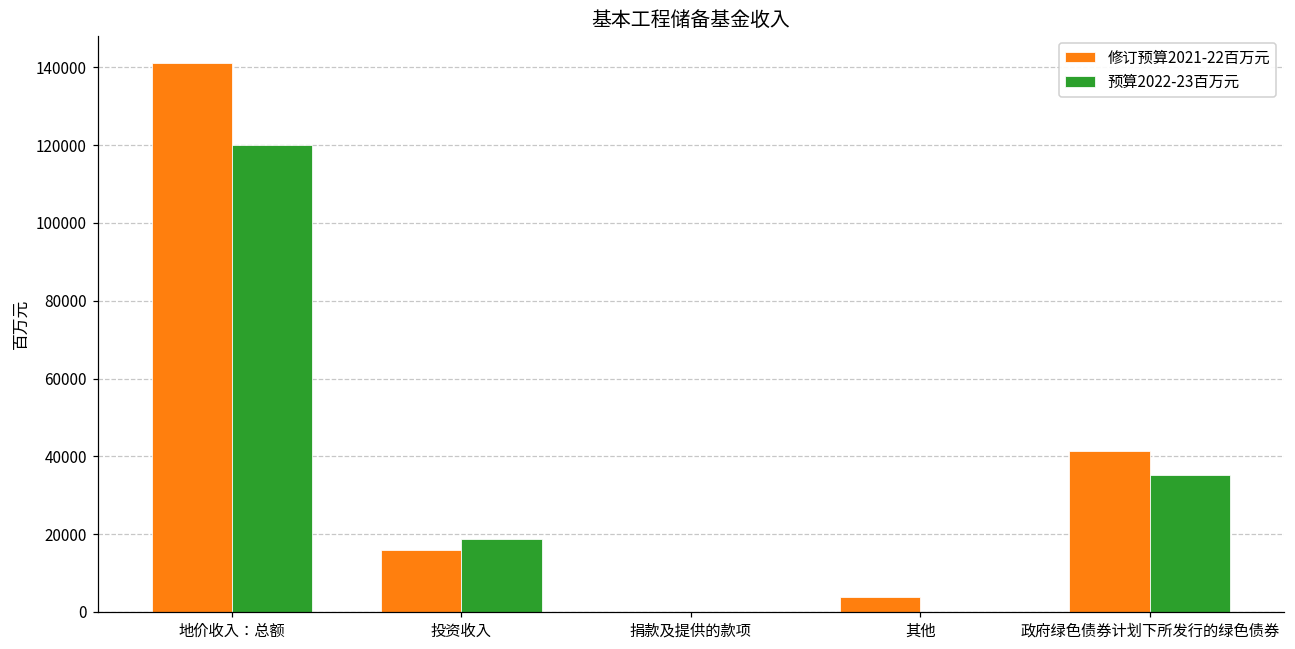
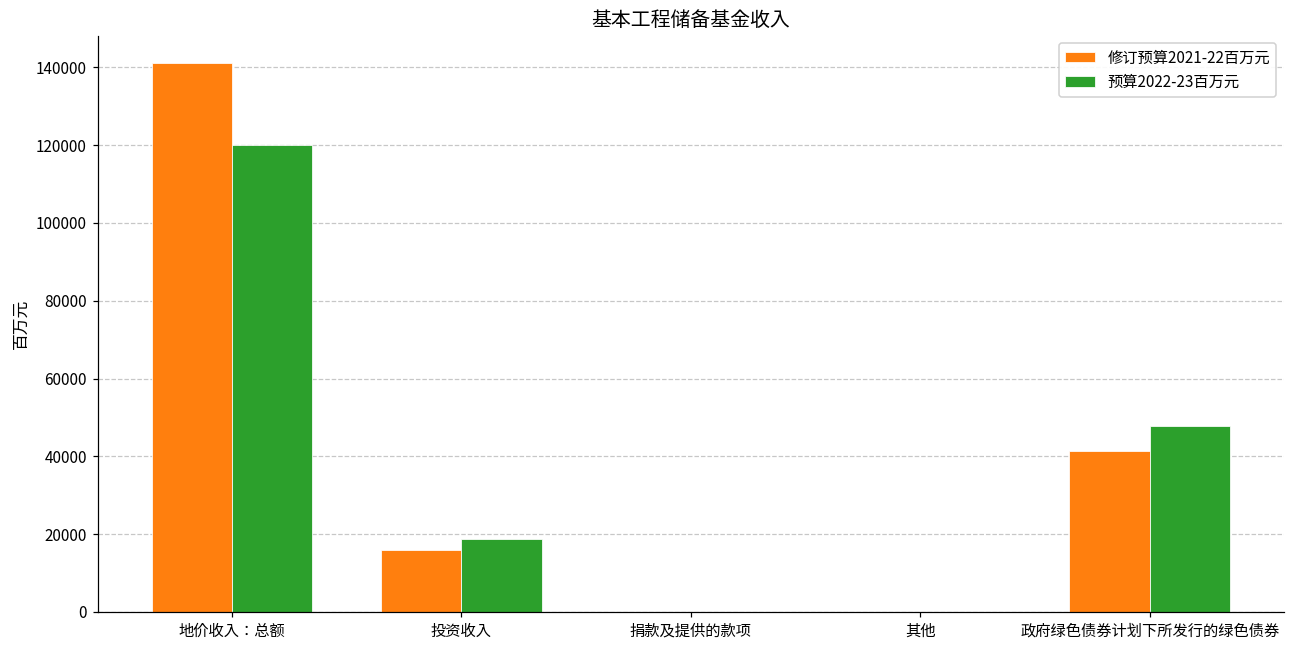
修订预算2021-22百万元, 其他: 4000 -> 0
预算2022-23百万元, 政府绿色债券计划下所发行的绿色债券: 35000 -> 48000
